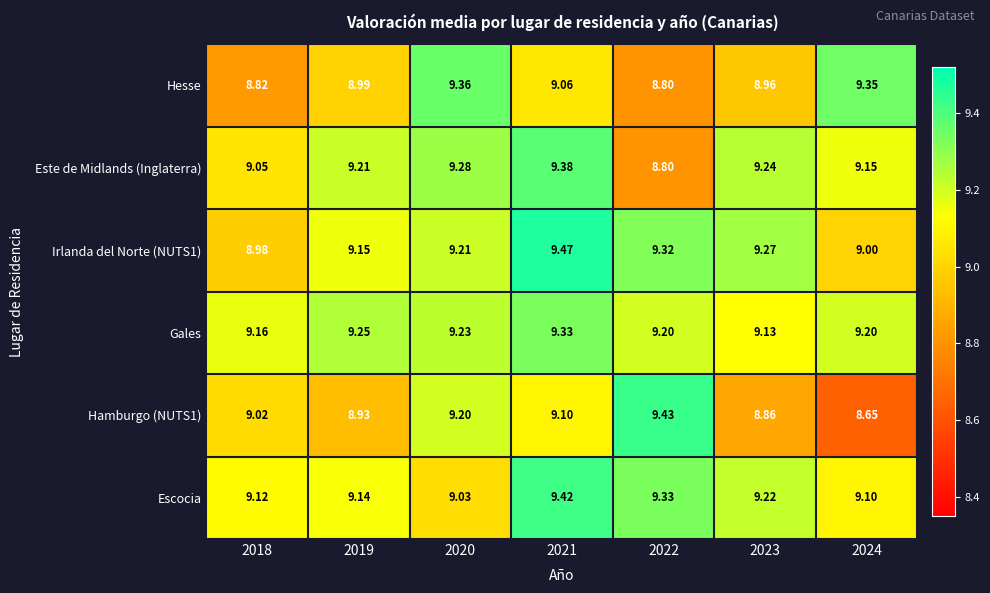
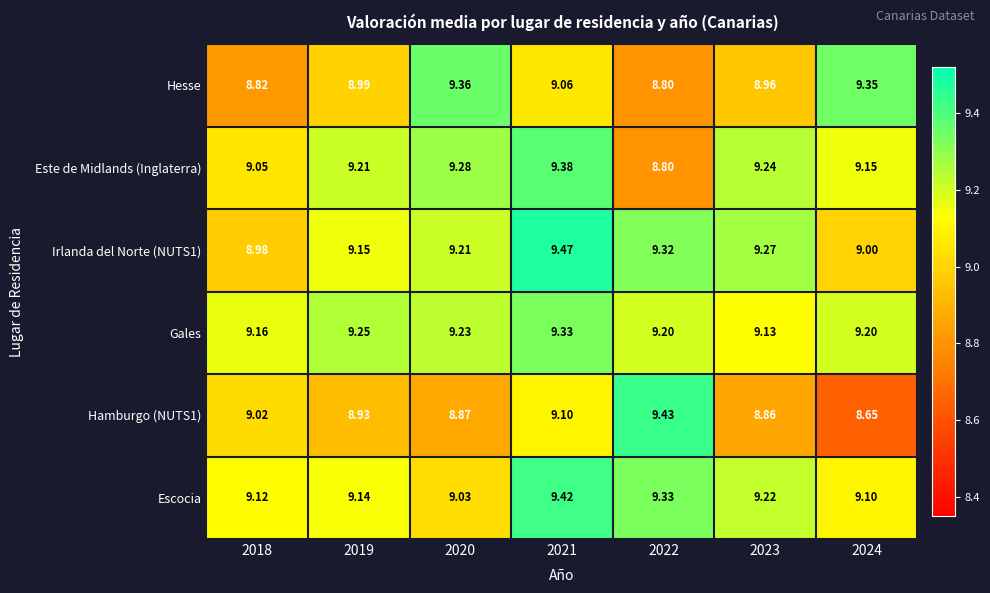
Hamburgo (NUTS1), 2020: 9.20 -> 8.87
